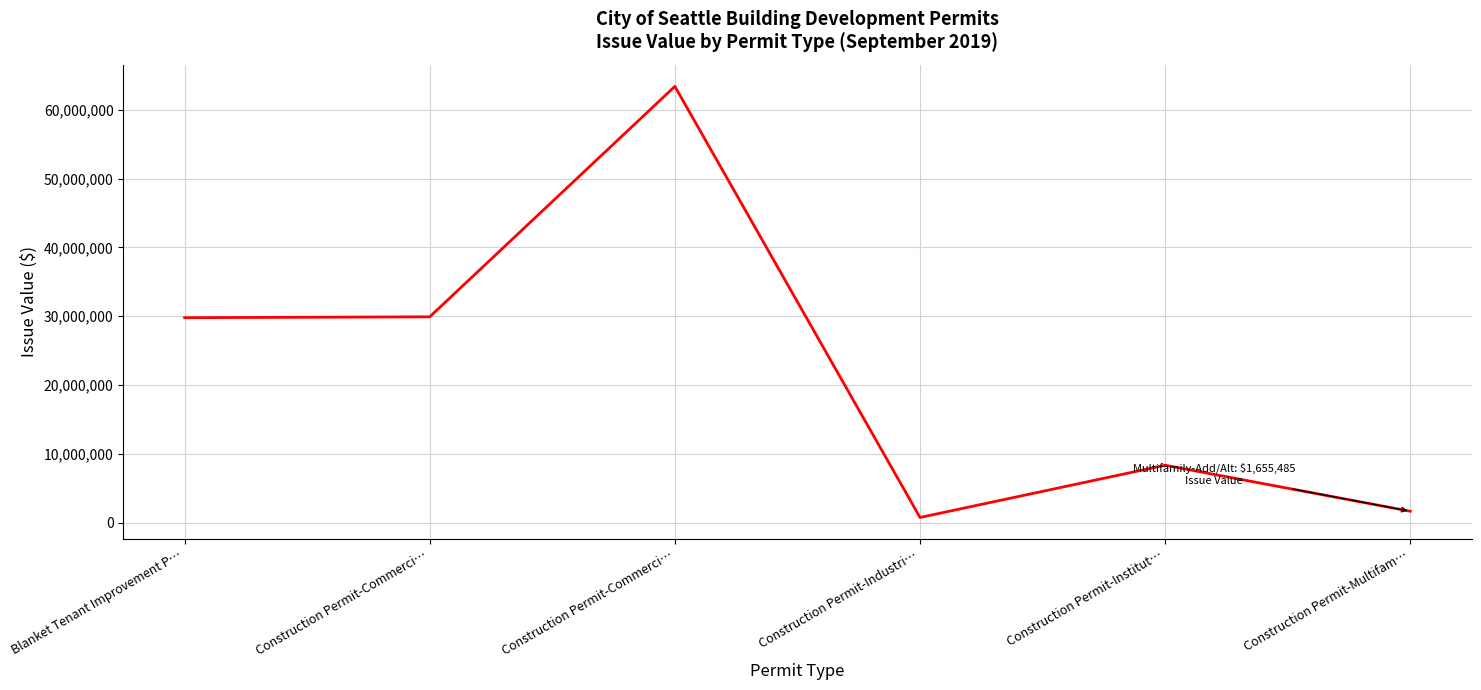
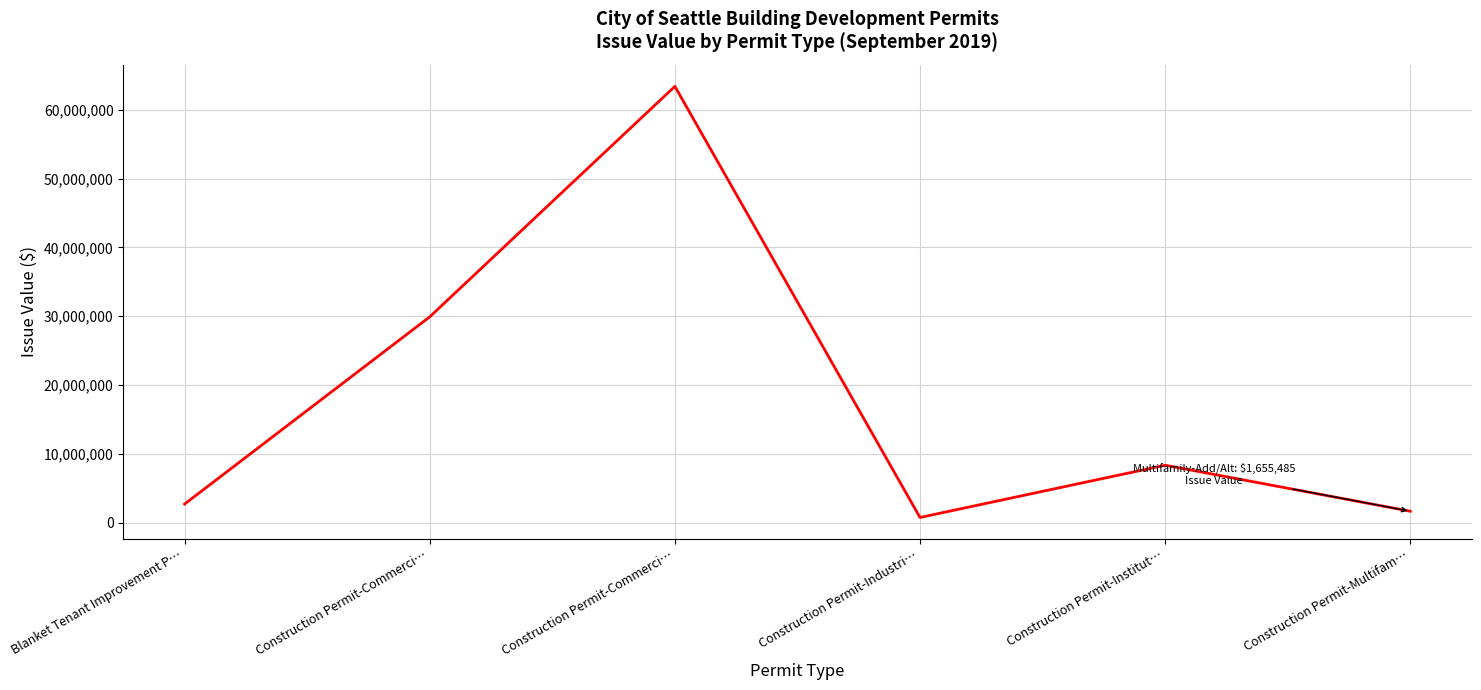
Blanket Tenant Improvement P…: 30,000,000 -> 3,000,000
